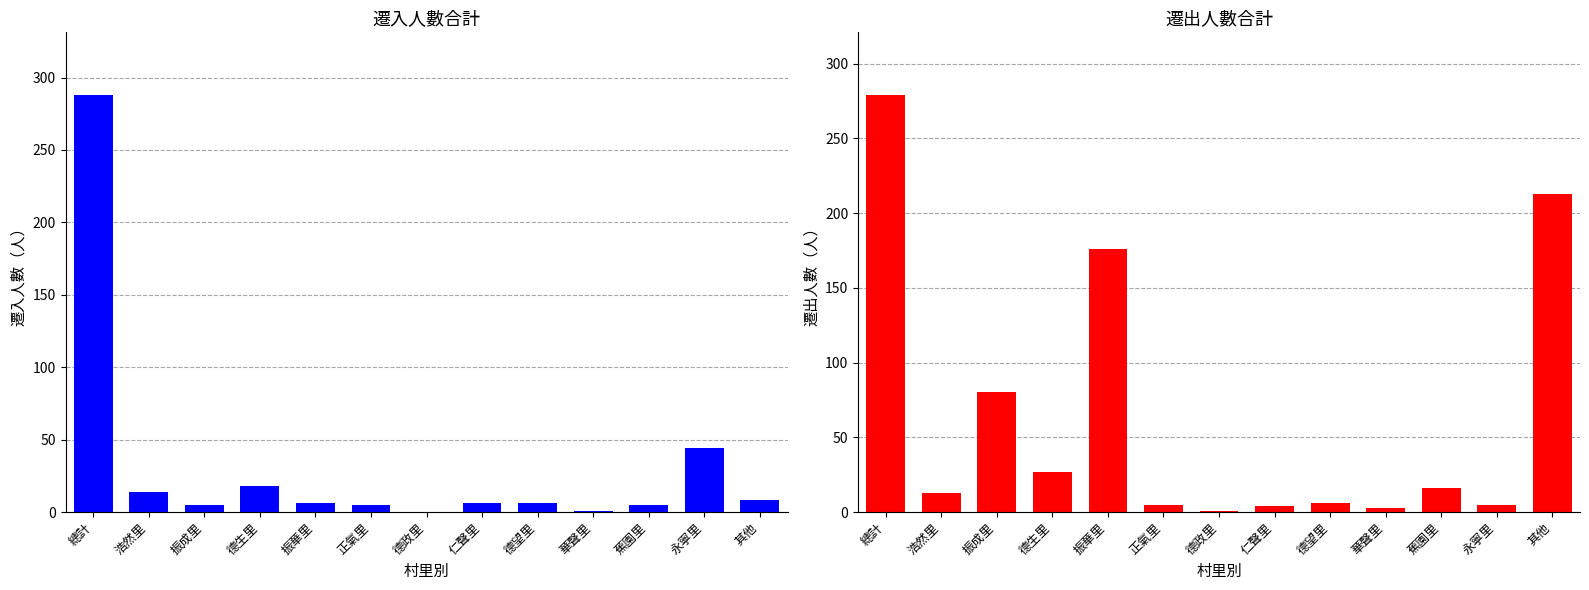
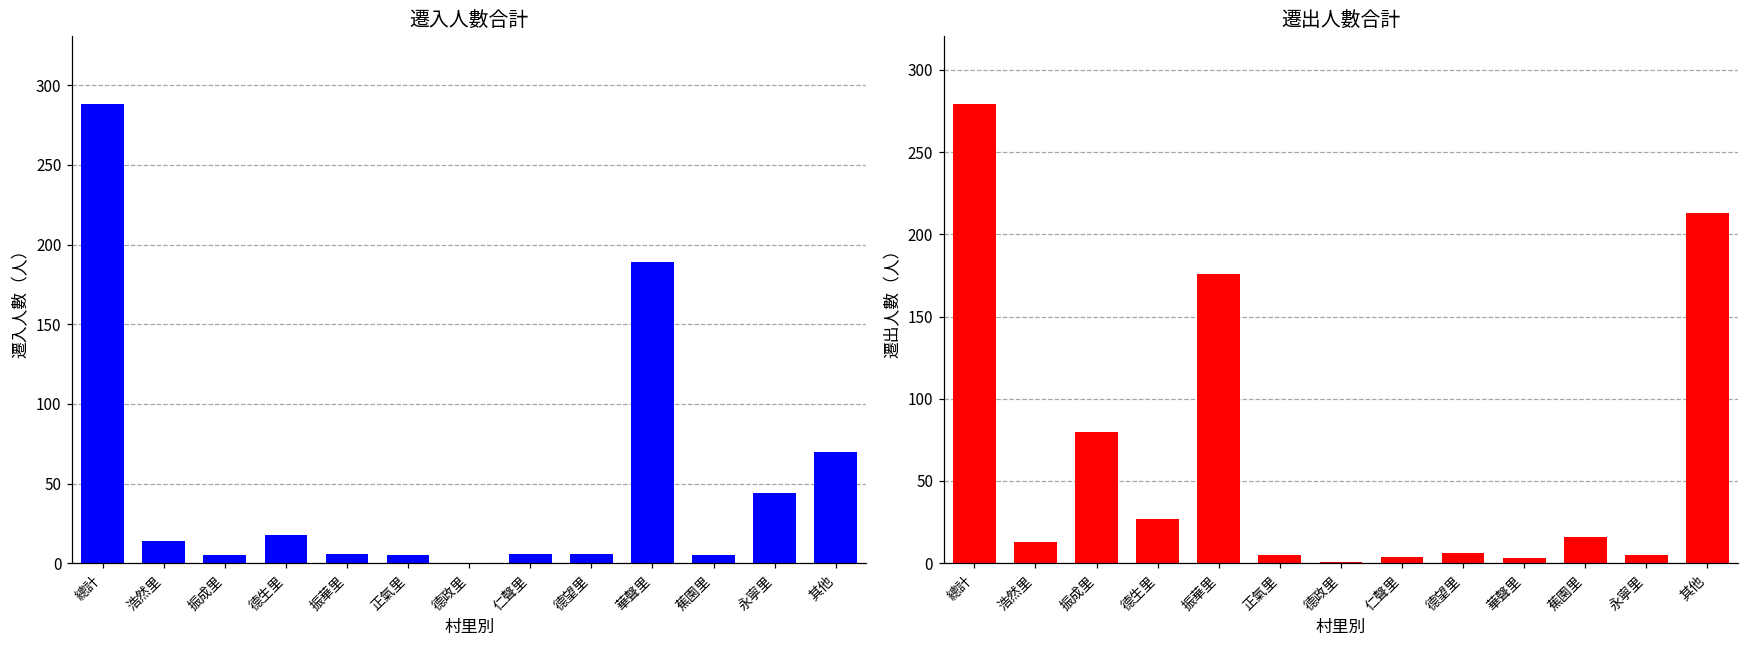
遷入人數合計, 華聲里: 1 -> 189
遷入人數合計, 其他: 8 -> 70
